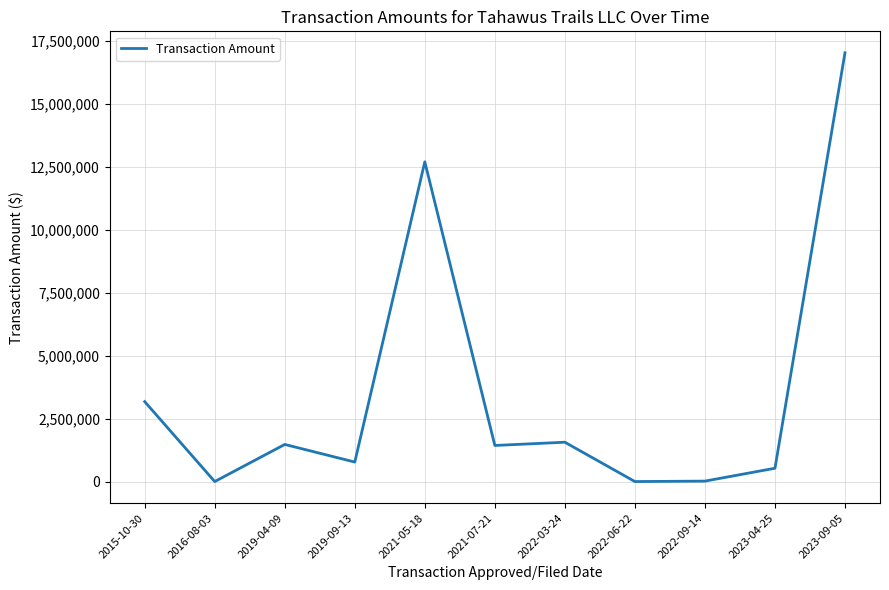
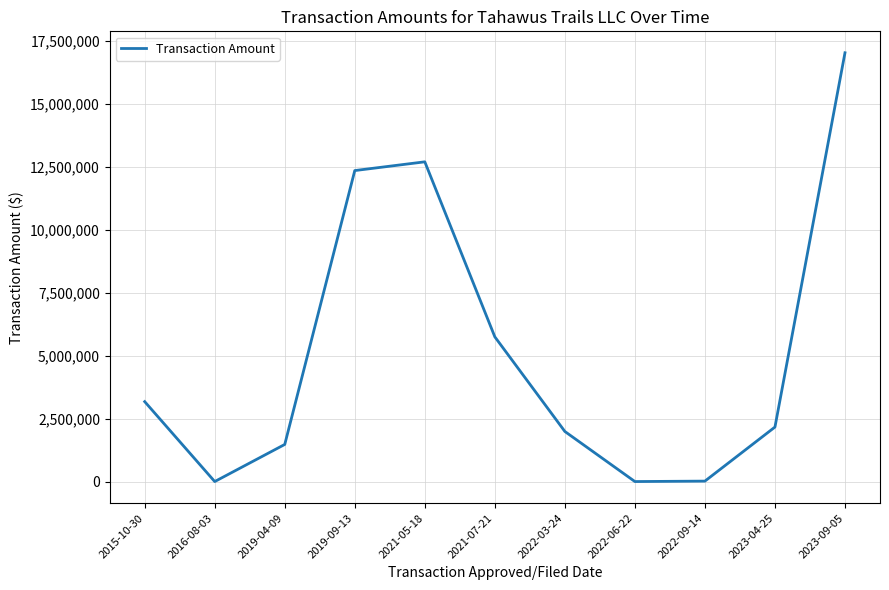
2019-09-13: 800,000 -> 12,400,000
2021-07-21: 1,400,000 -> 5,700,000
2022-03-24: 1,600,000 -> 2,000,000
2023-04-25: 500,000 -> 2,200,000
